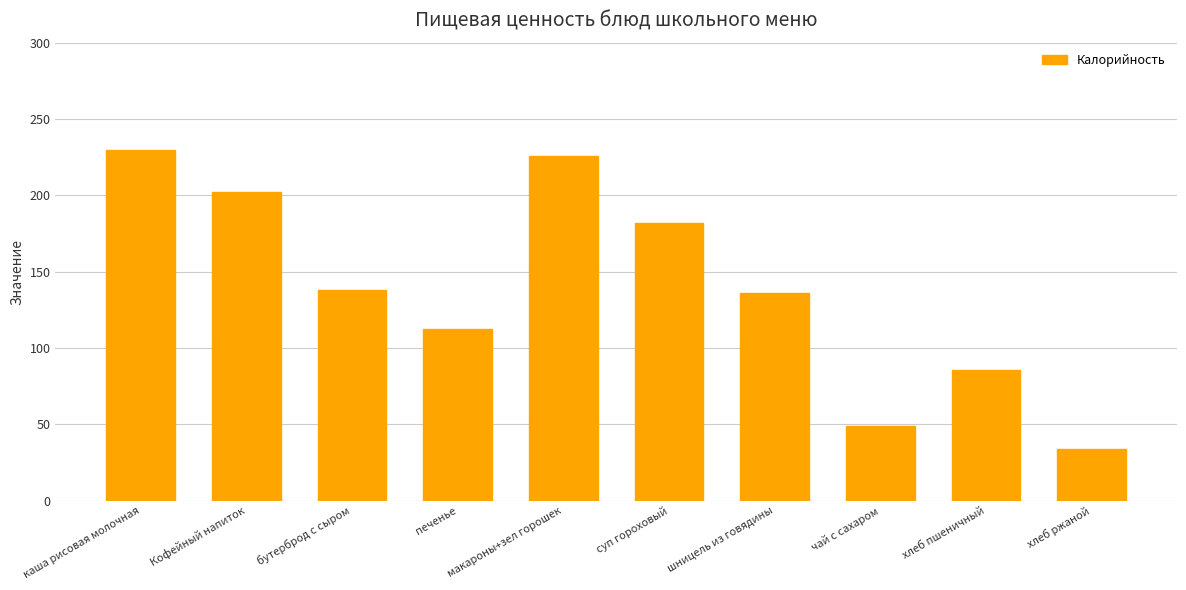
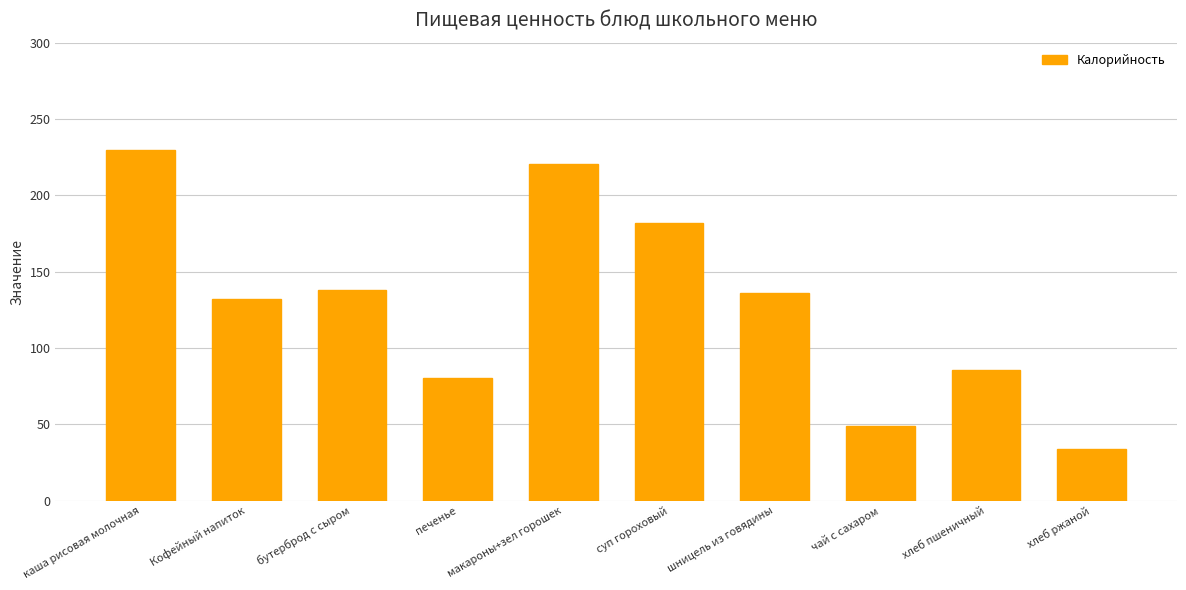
Кофейный напиток: 202 -> 132
печенье: 112 -> 80
макароны+зел горошек: 226 -> 221
